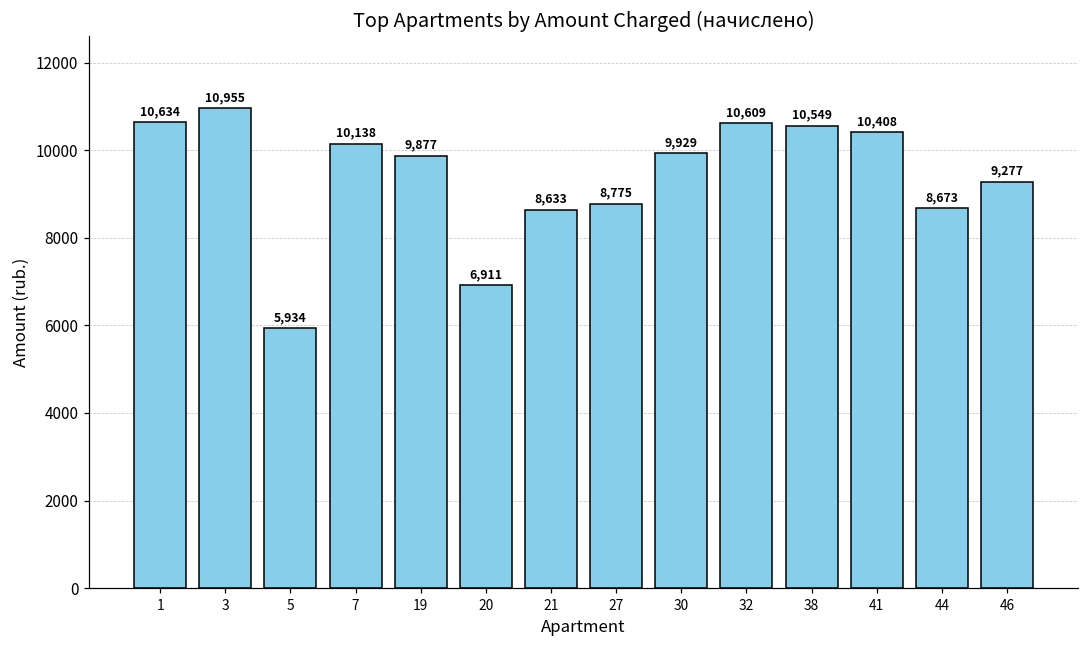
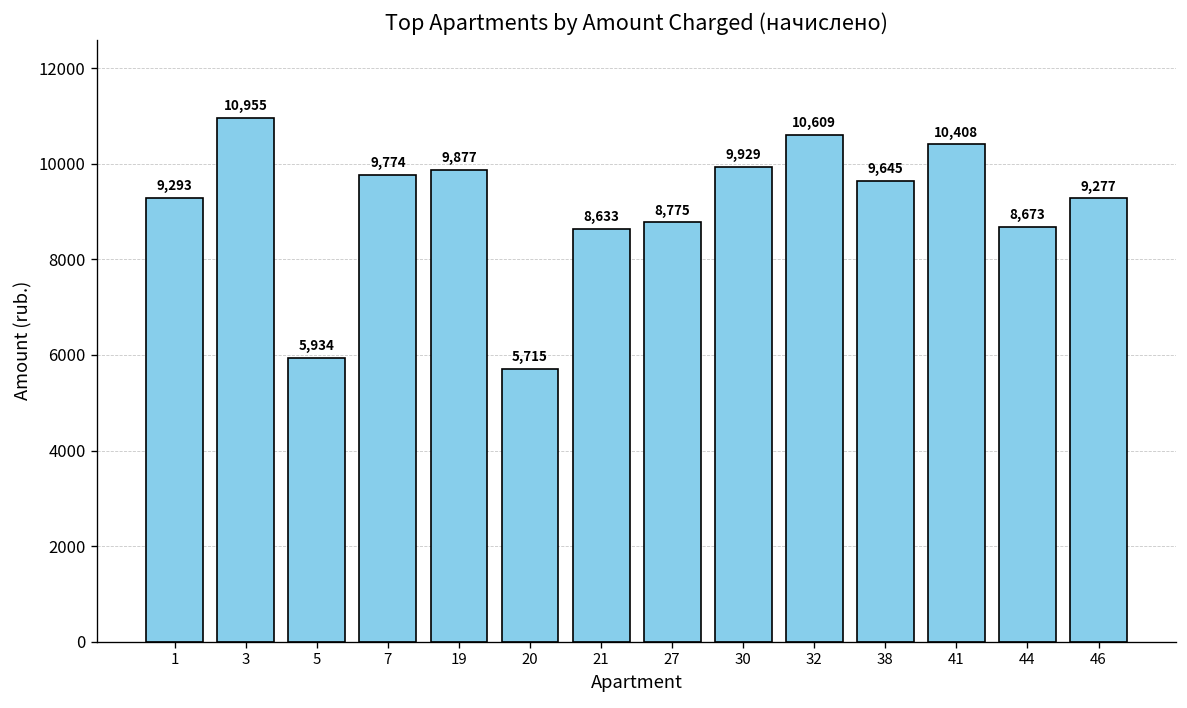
1: 10,634 -> 9,293
7: 10,138 -> 9,774
20: 6,911 -> 5,715
38: 10,549 -> 9,645
